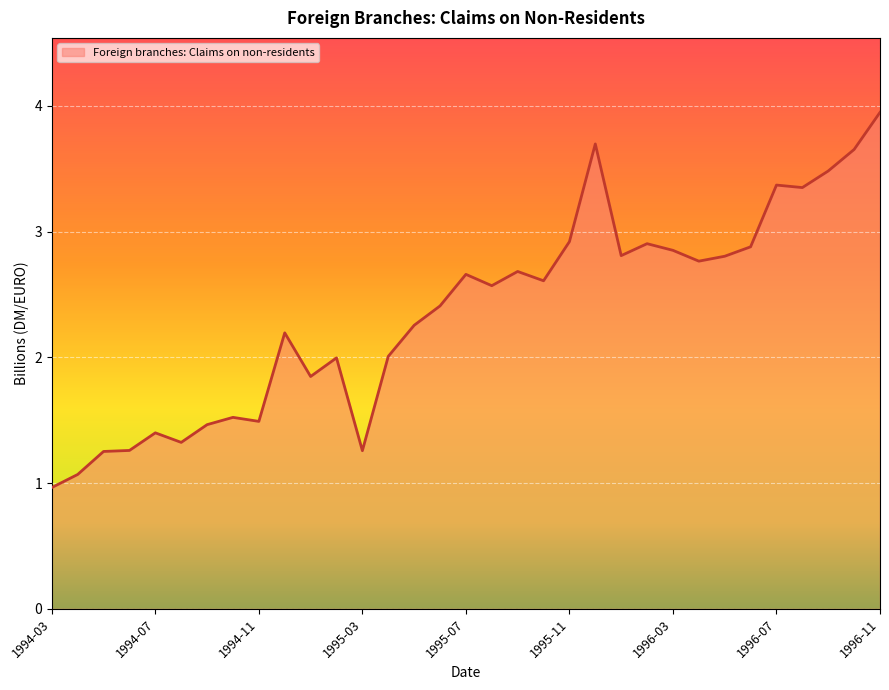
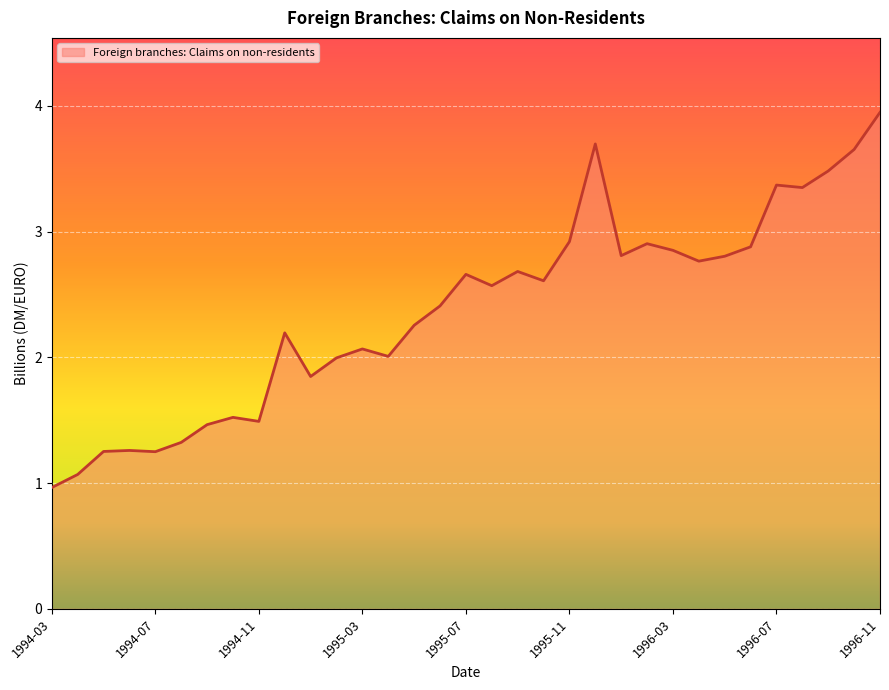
1994-07: 1.40 -> 1.25
1995-03: 1.26 -> 2.07
